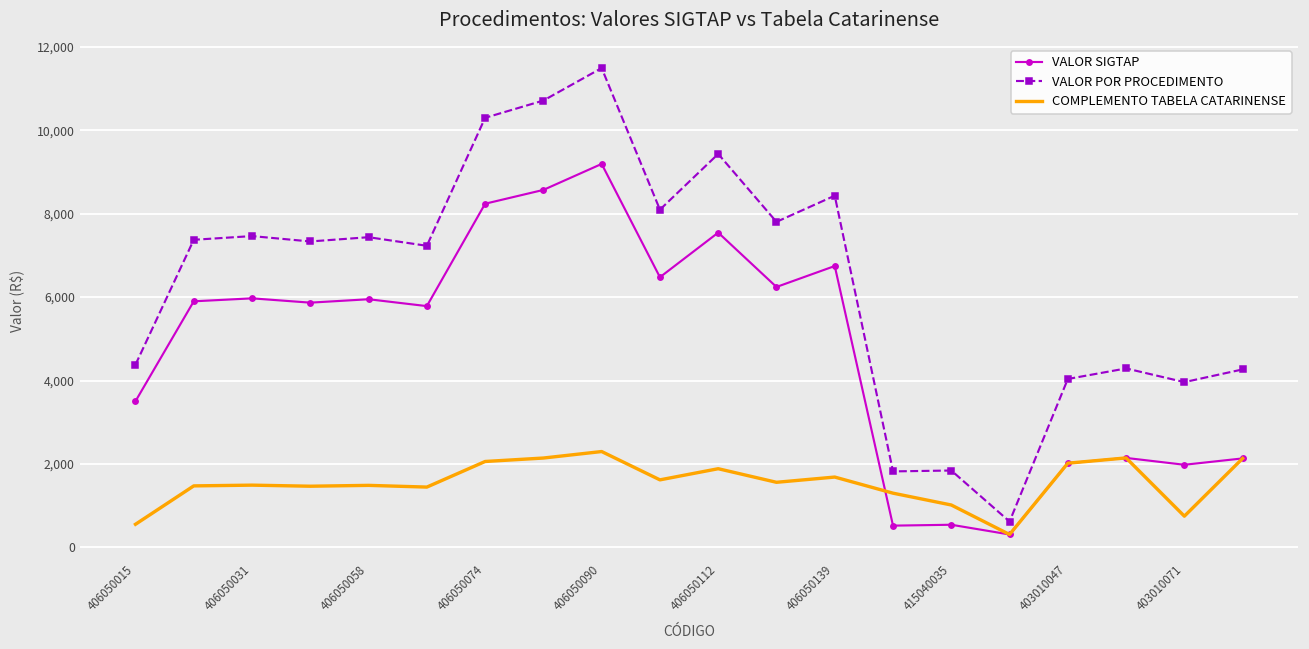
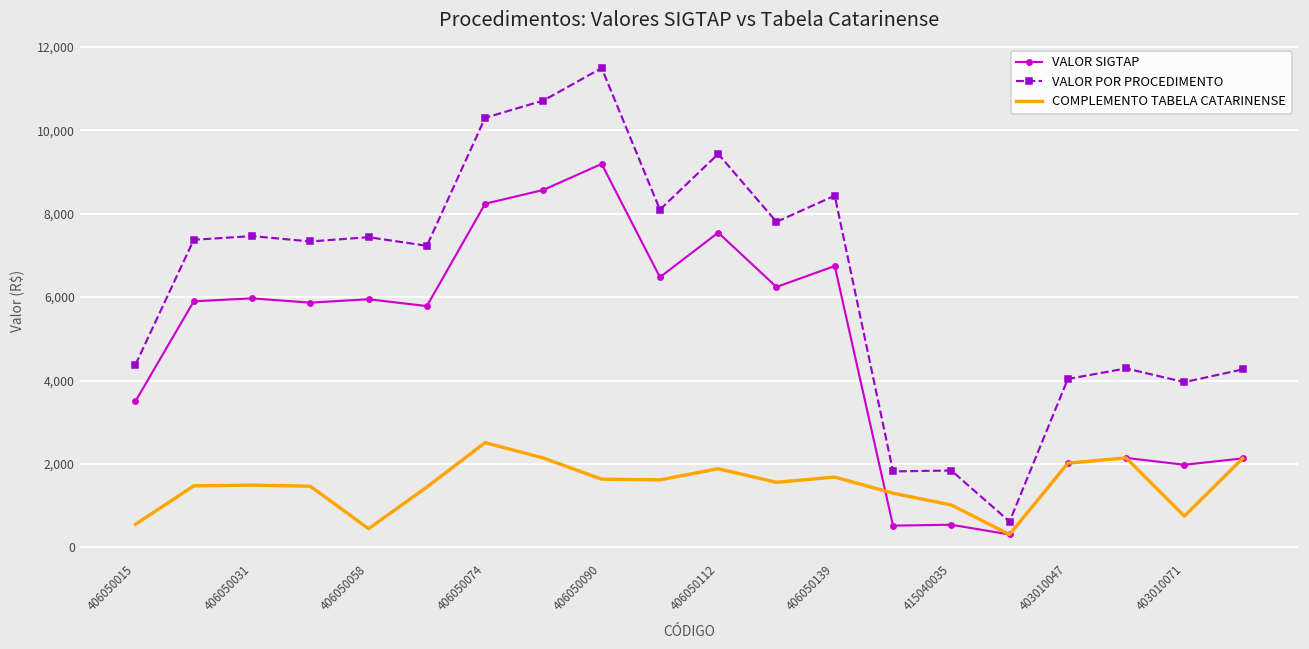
COMPLEMENTO TABELA CATARINENSE, 406050058: 1,500 -> 400
COMPLEMENTO TABELA CATARINENSE, 406050074: 2,100 -> 2,500
COMPLEMENTO TABELA CATARINENSE, 406050090: 2,300 -> 1,600
